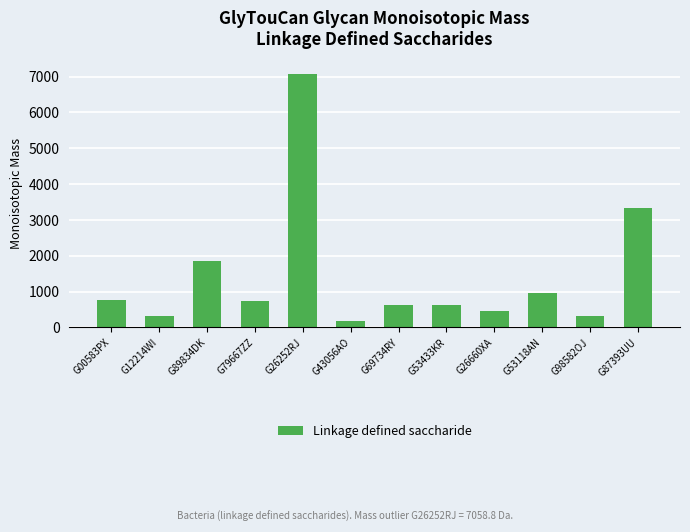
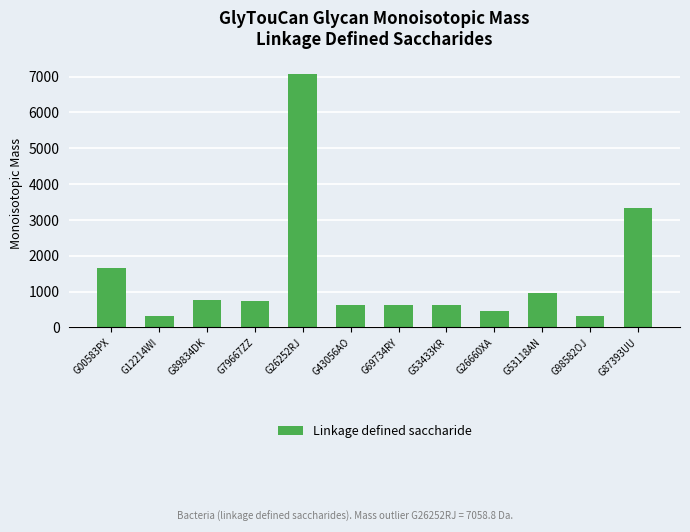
G00583PX: 800 -> 1700
G89834DK: 1800 -> 800
G43056AO: 200 -> 600
